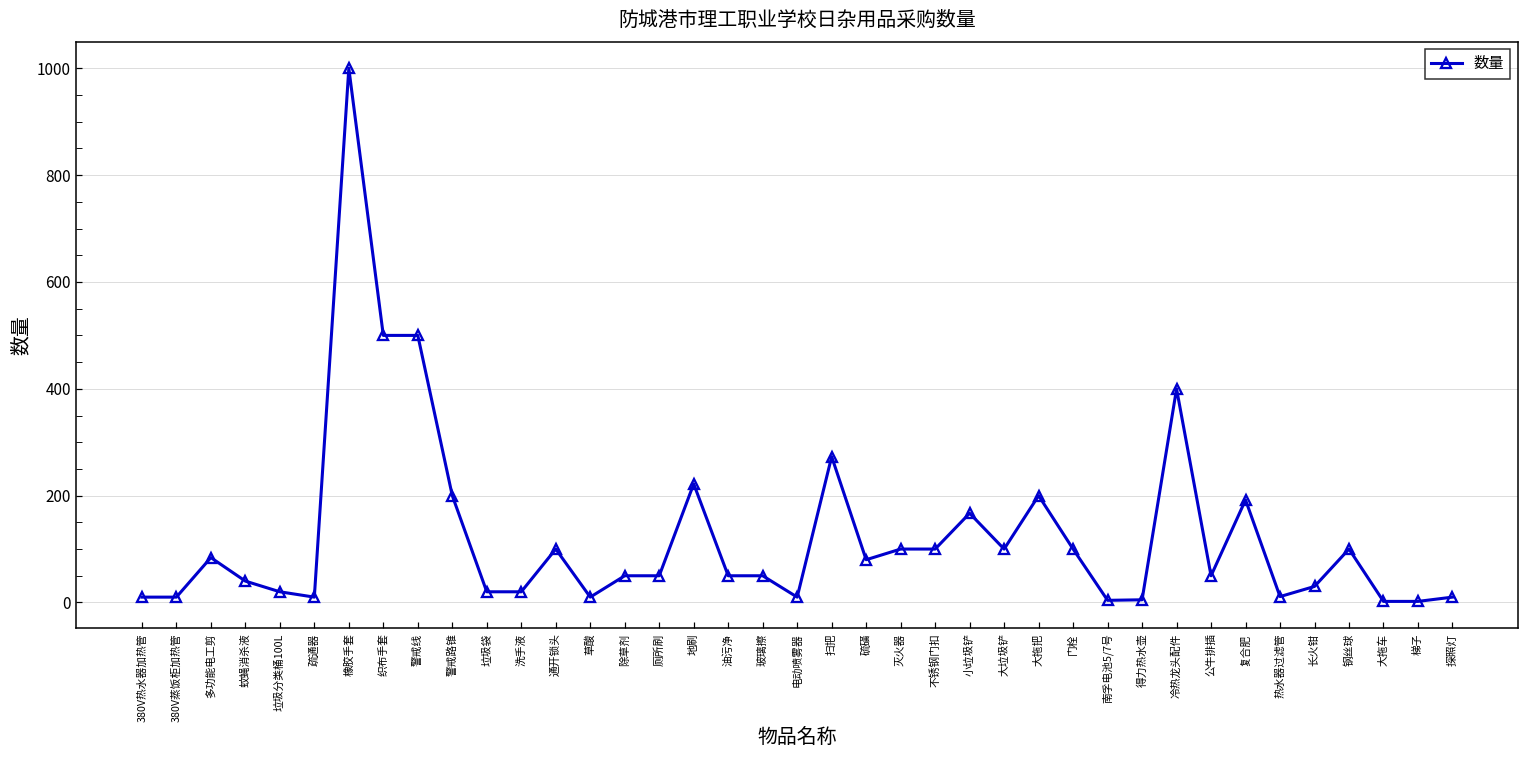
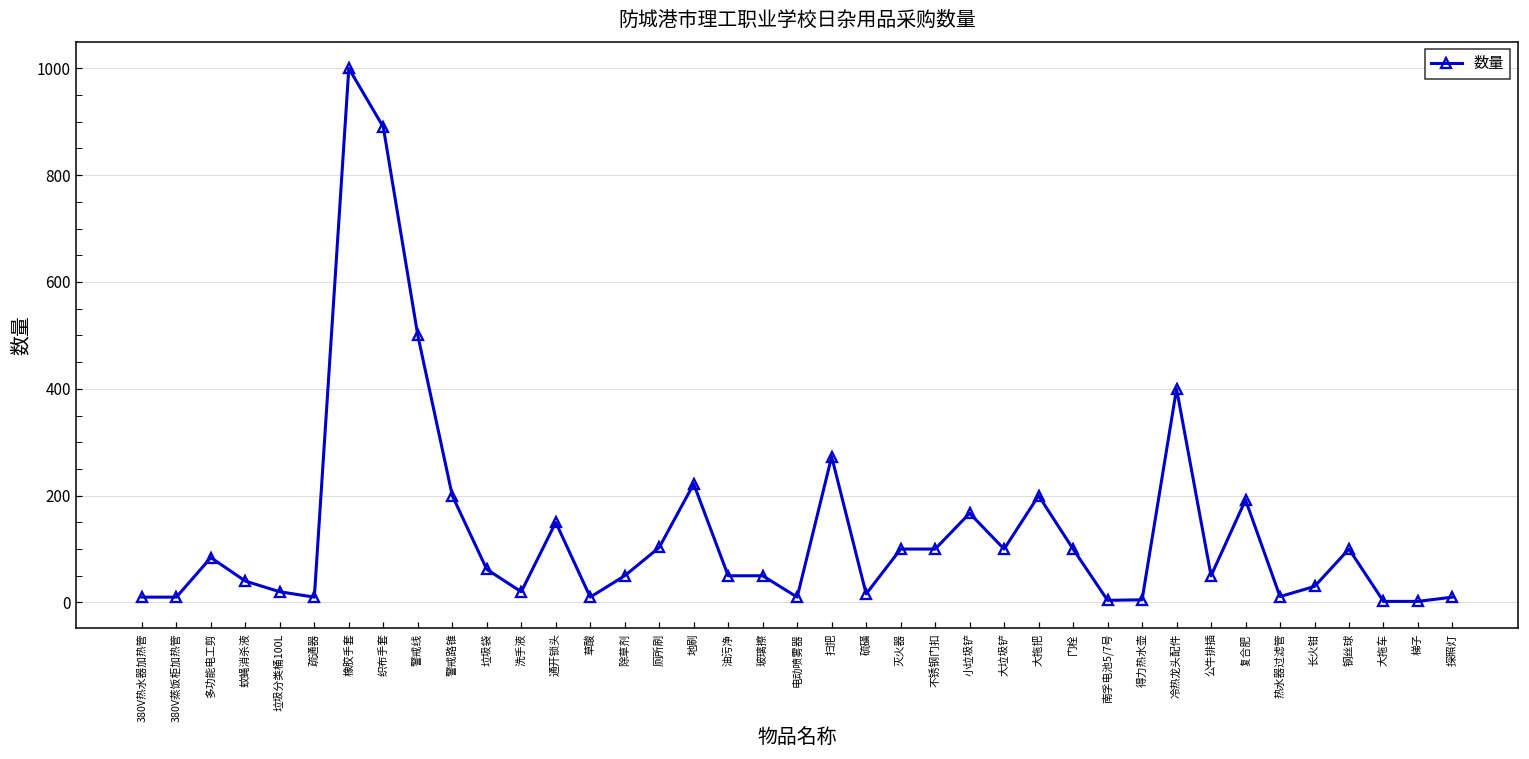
织布手套: 500 -> 890
垃圾袋: 20 -> 60
通开锁头: 100 -> 150
厕所刷: 50 -> 100
硫磺: 80 -> 20
